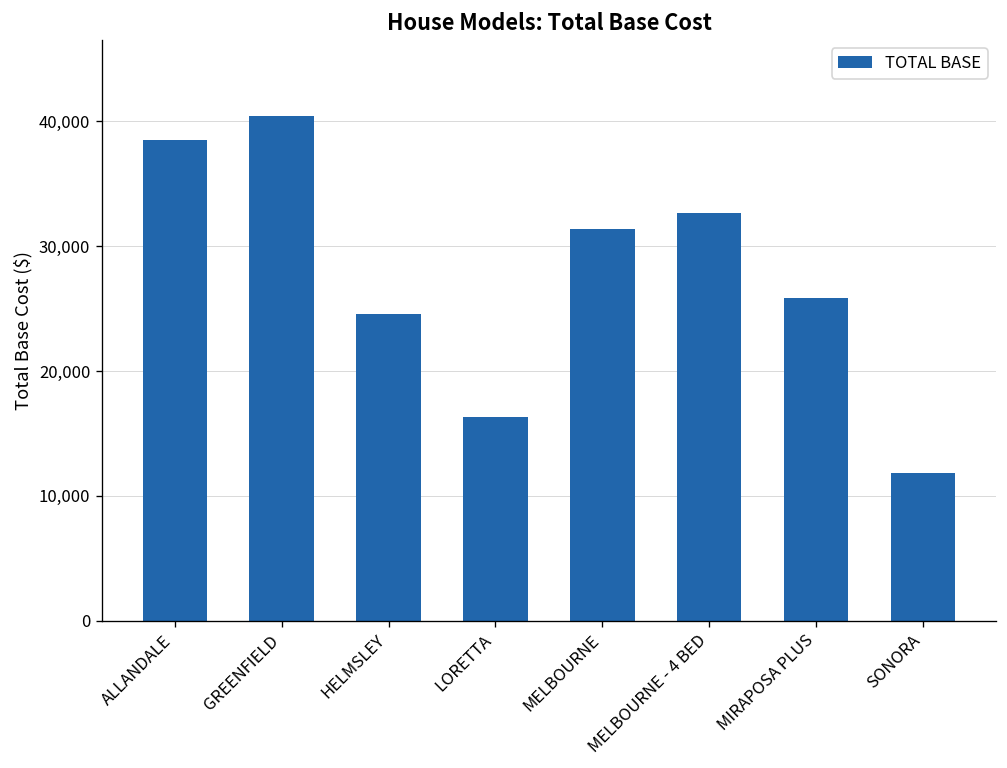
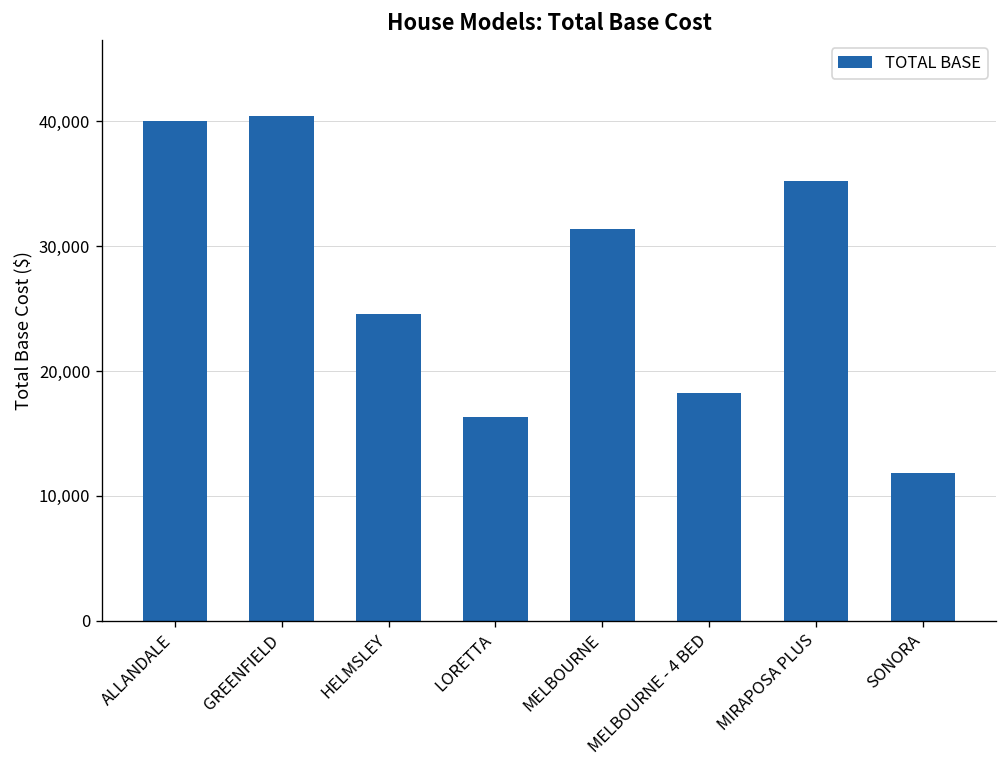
ALLANDALE: 38,500 -> 40,000
MELBOURNE - 4 BED: 32,600 -> 18,200
MIRAPOSA PLUS: 25,900 -> 35,200
